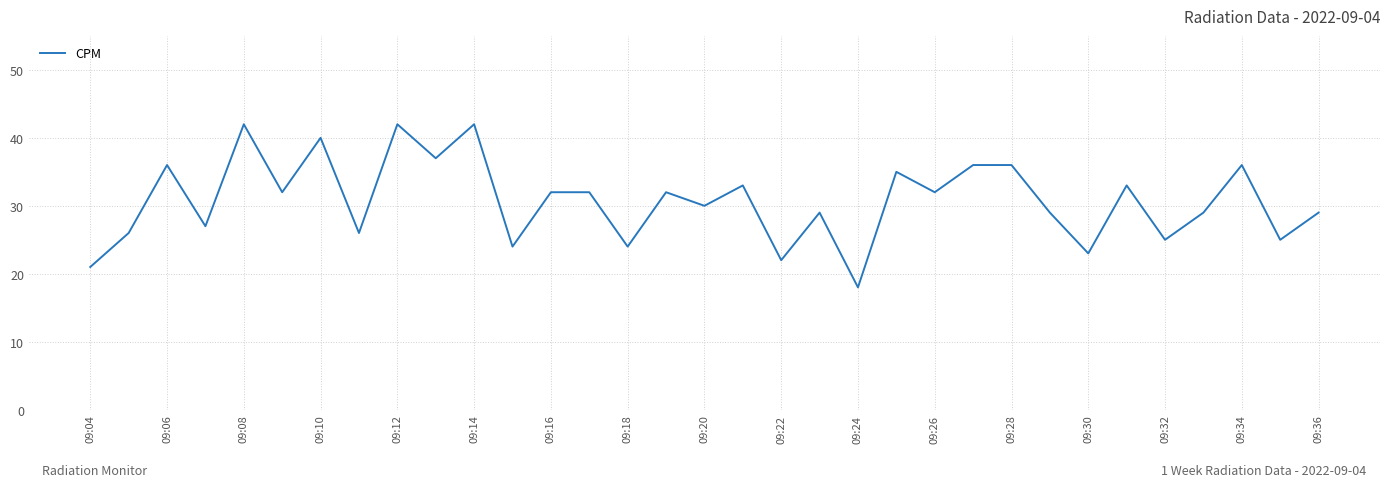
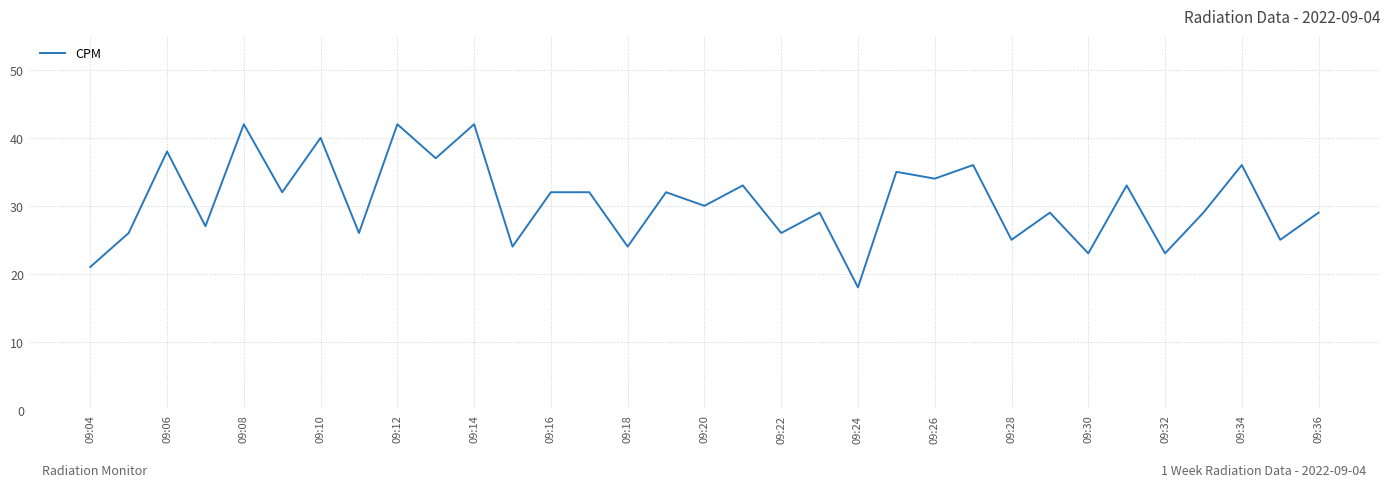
09:06: 36 -> 38
09:22: 22 -> 26
09:26: 32 -> 34
09:28: 36 -> 25
09:32: 25 -> 23
